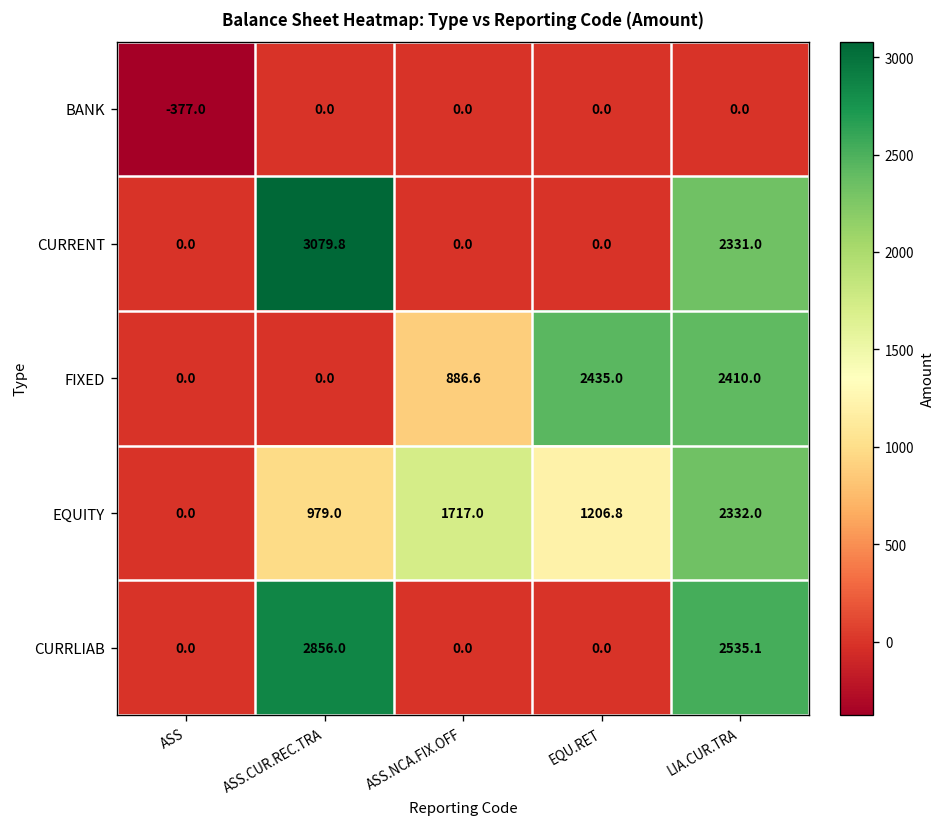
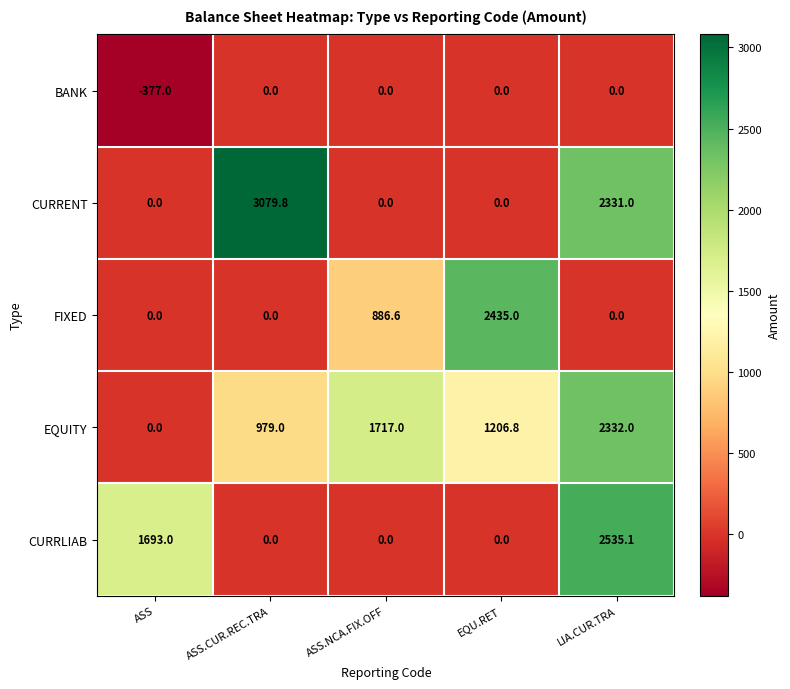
FIXED, LIA.CUR.TRA: 2410.0 -> 0.0
CURRLIAB, ASS: 0.0 -> 1693.0
CURRLIAB, ASS.CUR.REC.TRA: 2856.0 -> 0.0
